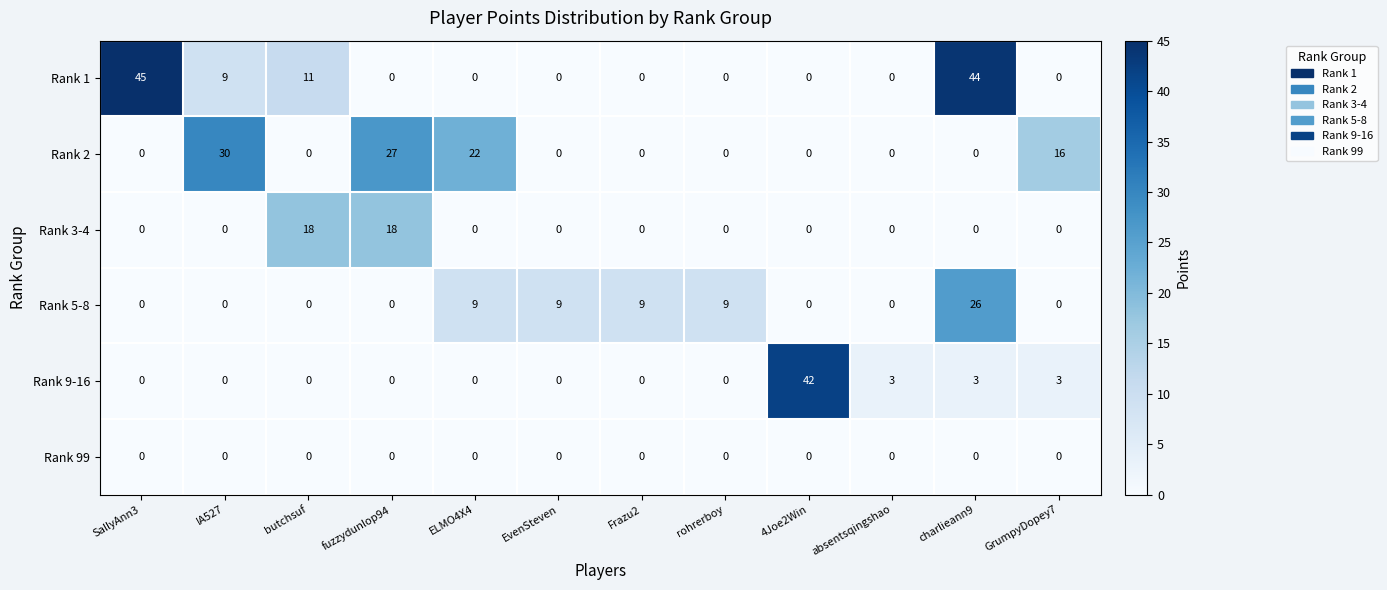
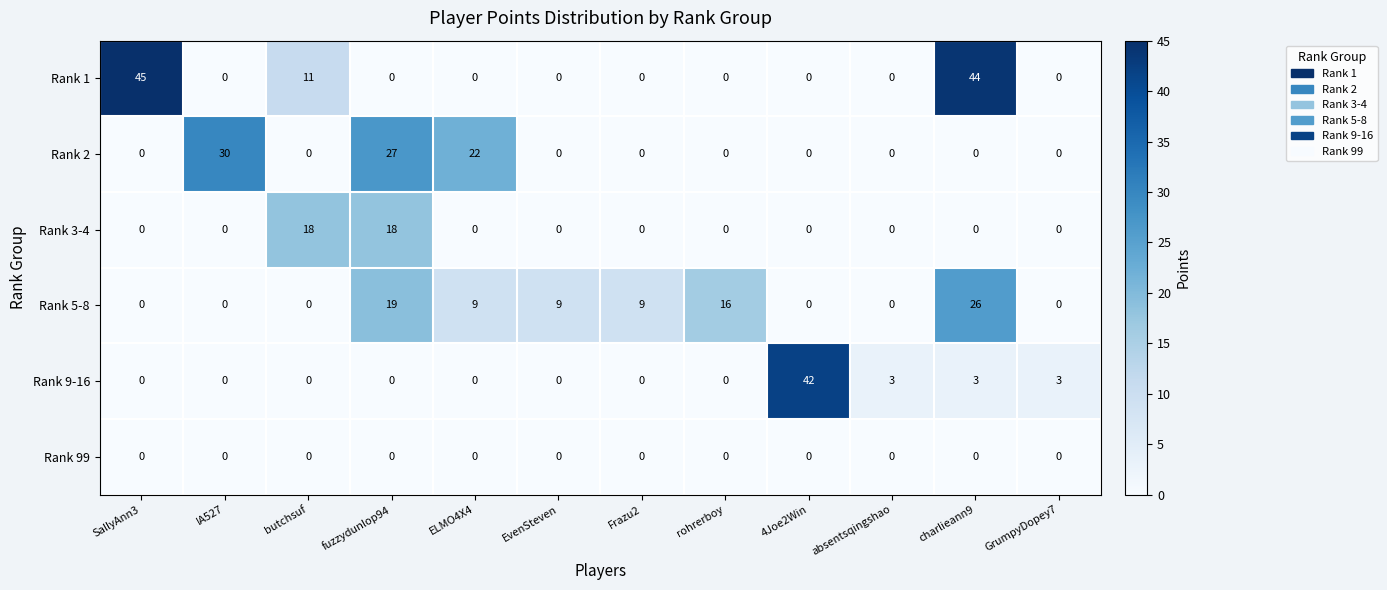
Rank 1, IA527: 9 -> 0
Rank 2, GrumpyDopey7: 16 -> 0
Rank 5-8, fuzzydunlop94: 0 -> 19
Rank 5-8, rohrerboy: 9 -> 16
